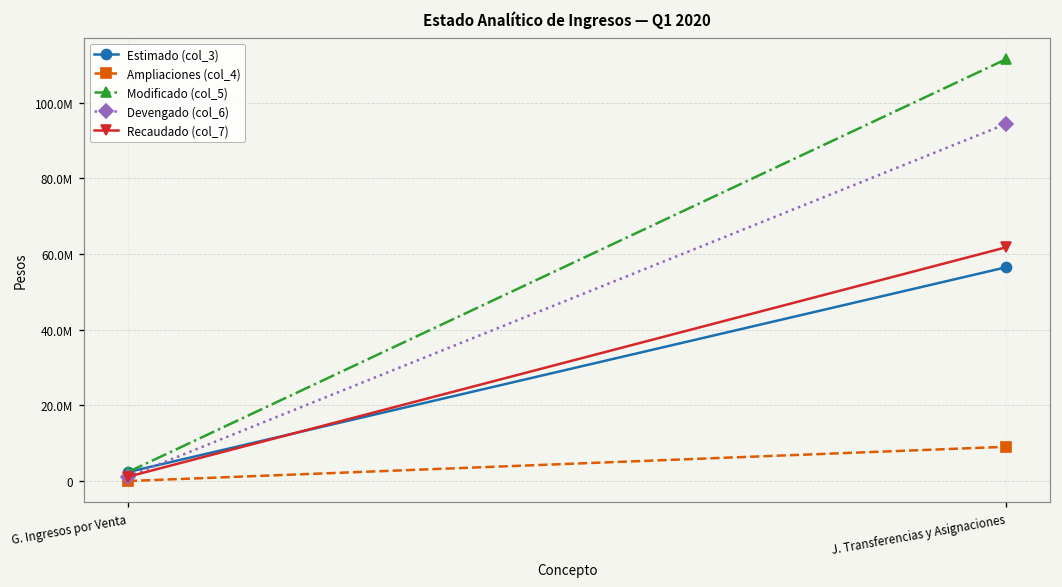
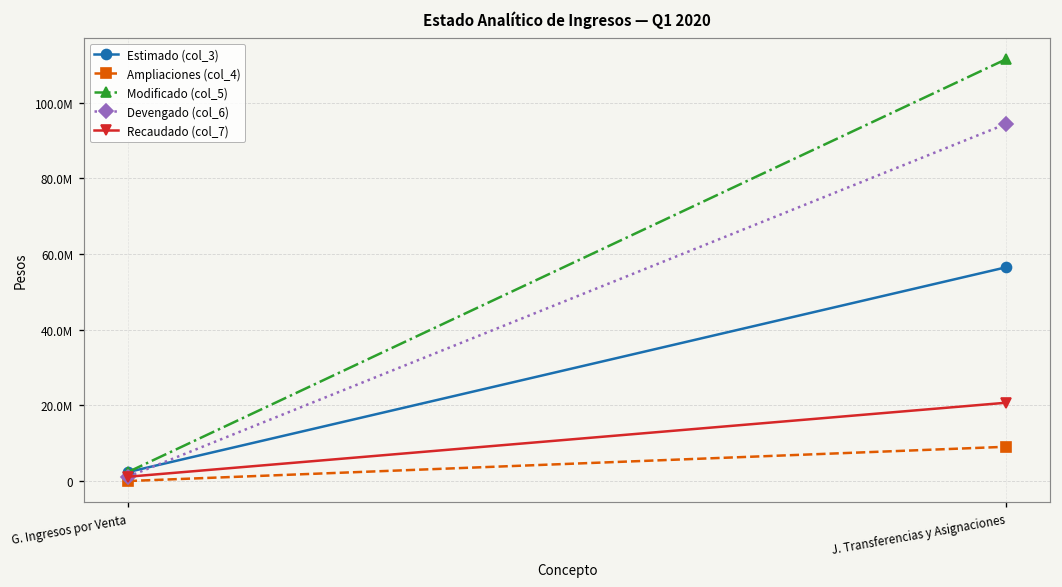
Recaudado (col_7), J. Transferencias y Asignaciones: 62000000 -> 21000000
